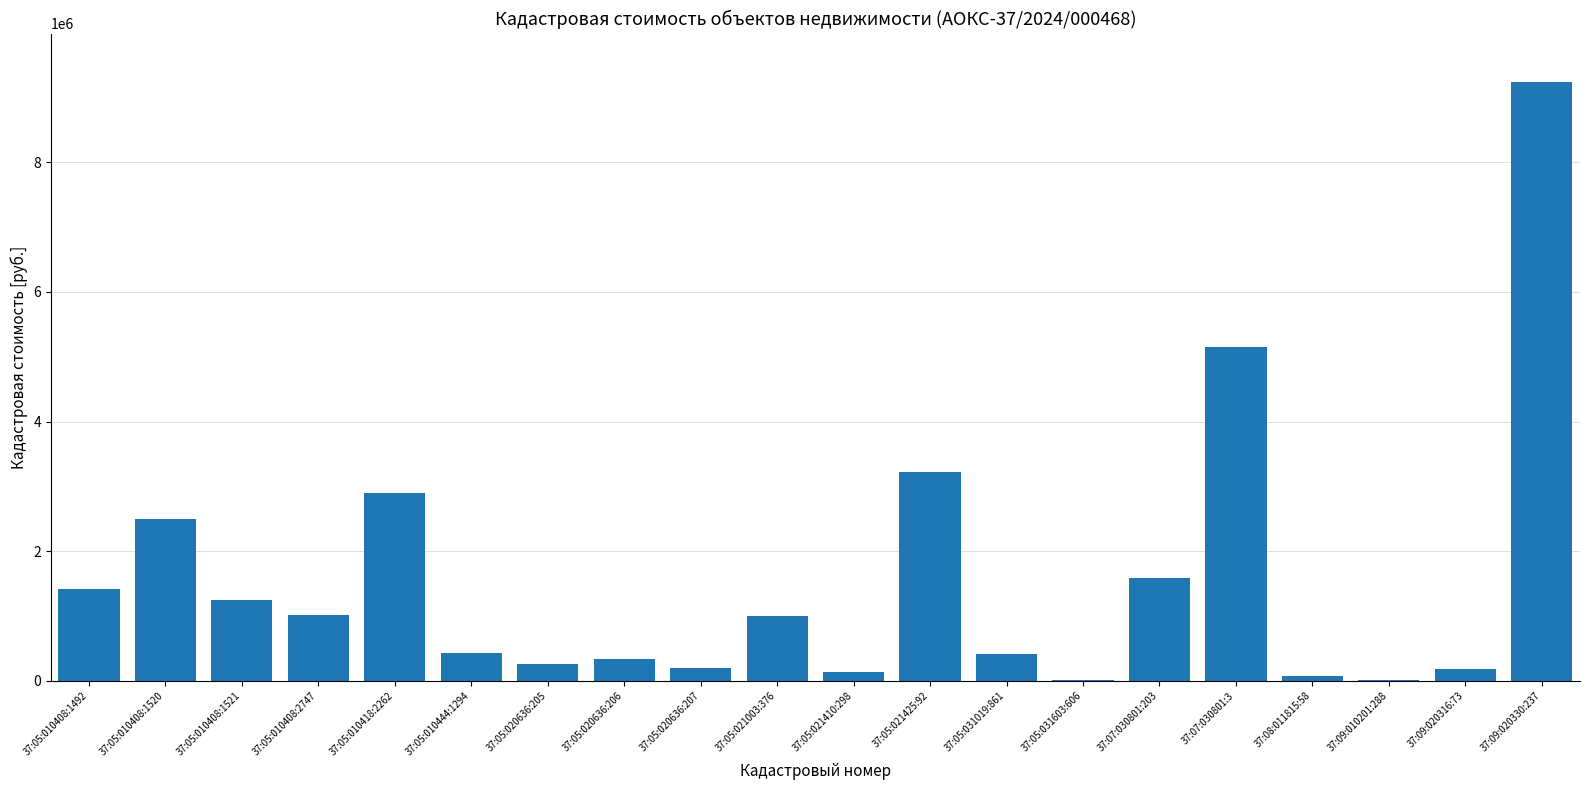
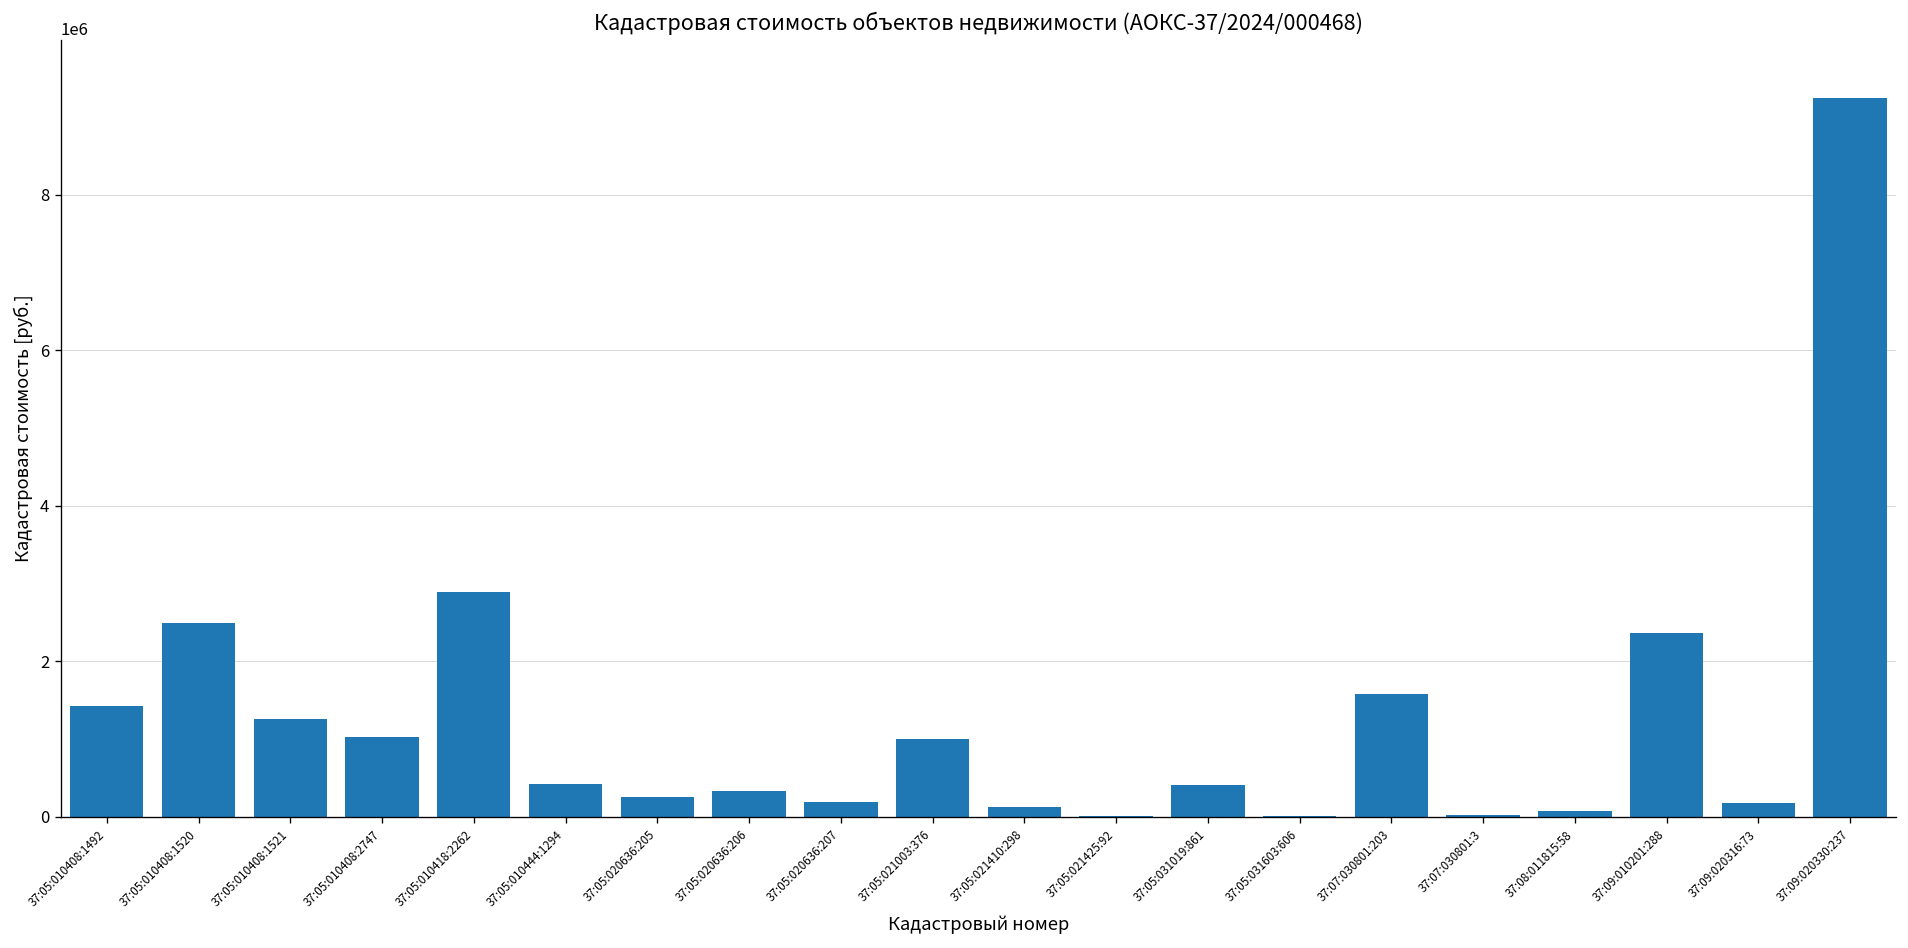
37:05:021425:92: 3200000 -> 0
37:07:030801:3: 5100000 -> 0
37:09:010201:288: 0 -> 2400000
